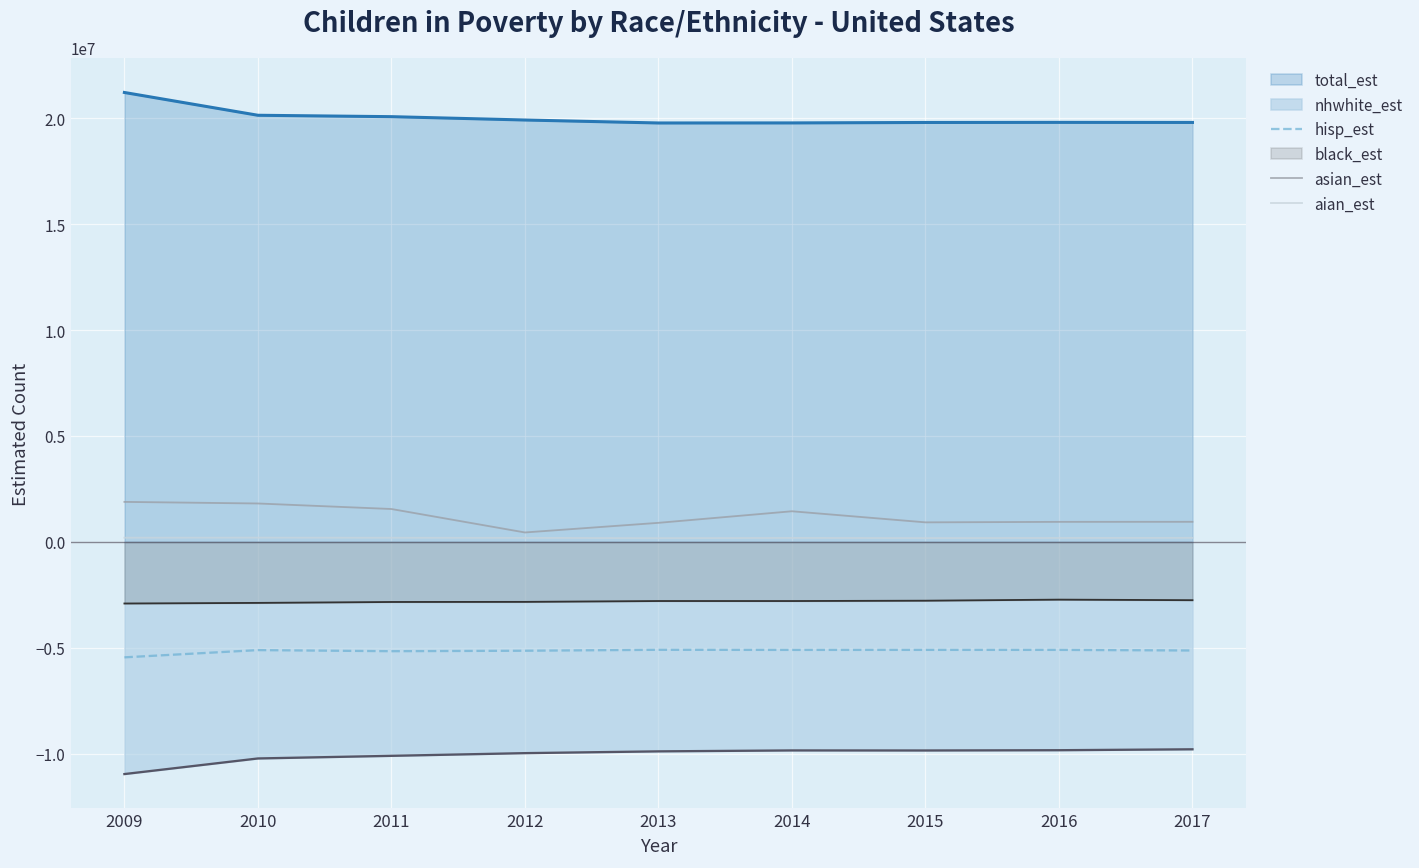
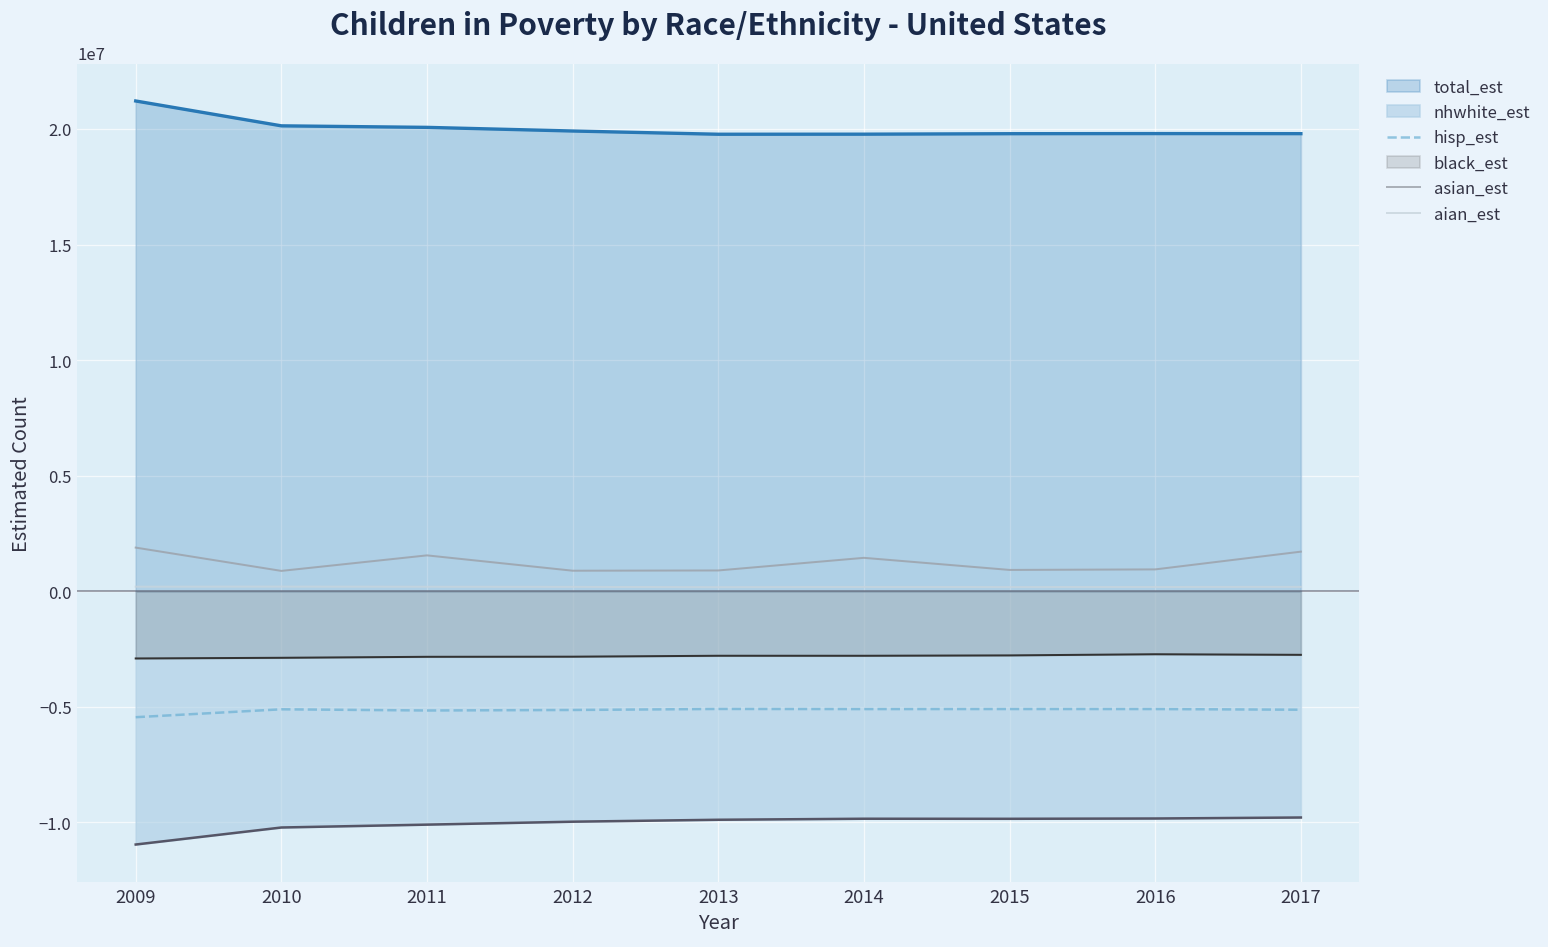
asian_est, 2010: 1800000 -> 900000
asian_est, 2012: 400000 -> 900000
asian_est, 2017: 900000 -> 1700000
